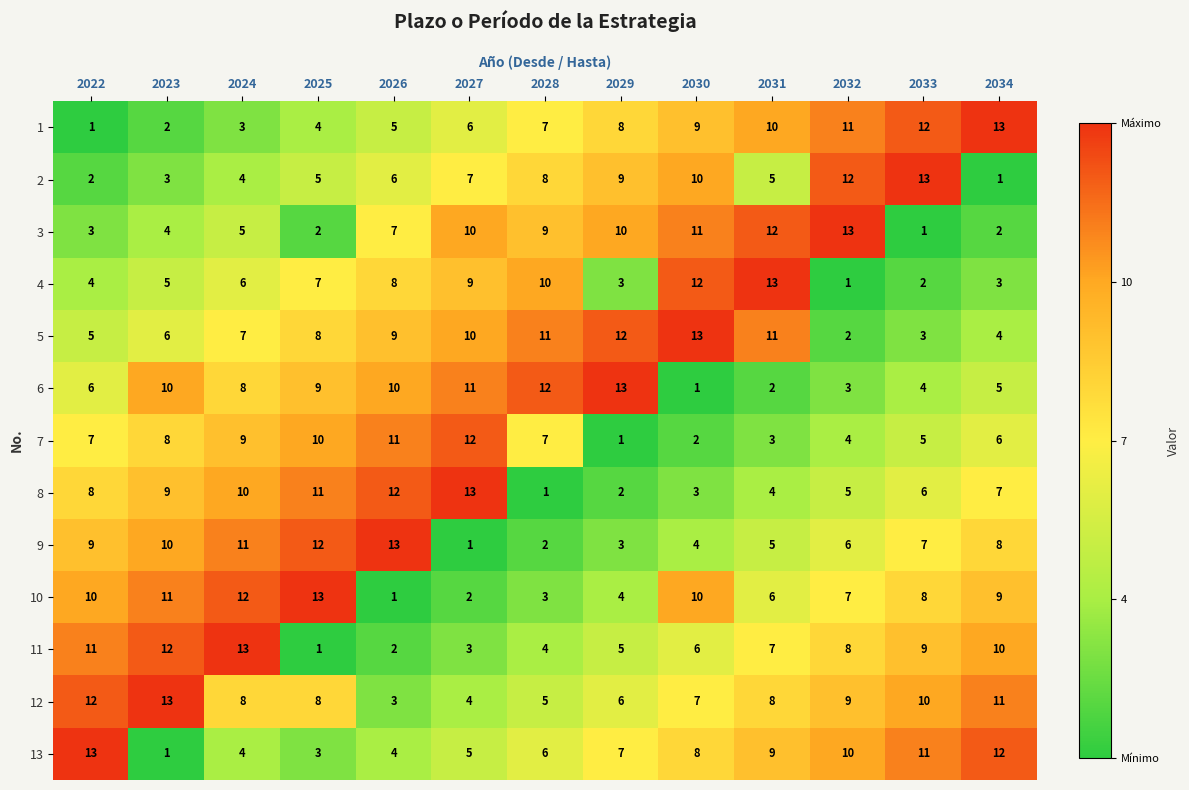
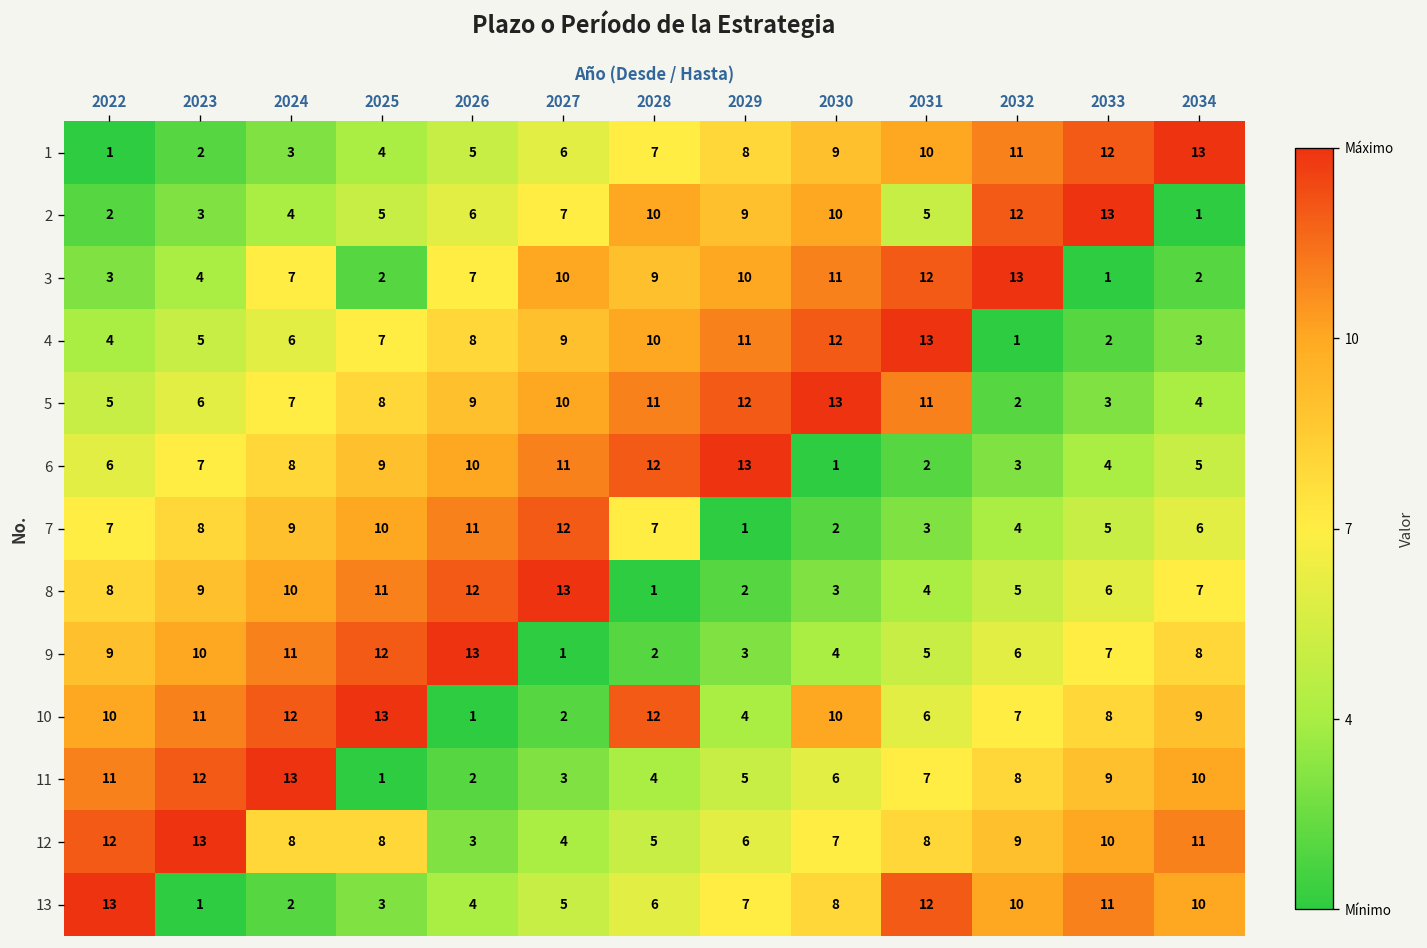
2, 2028: 8 -> 10
3, 2024: 5 -> 7
4, 2029: 3 -> 11
6, 2023: 10 -> 7
10, 2028: 3 -> 12
13, 2024: 4 -> 2
13, 2031: 9 -> 12
13, 2034: 12 -> 10
